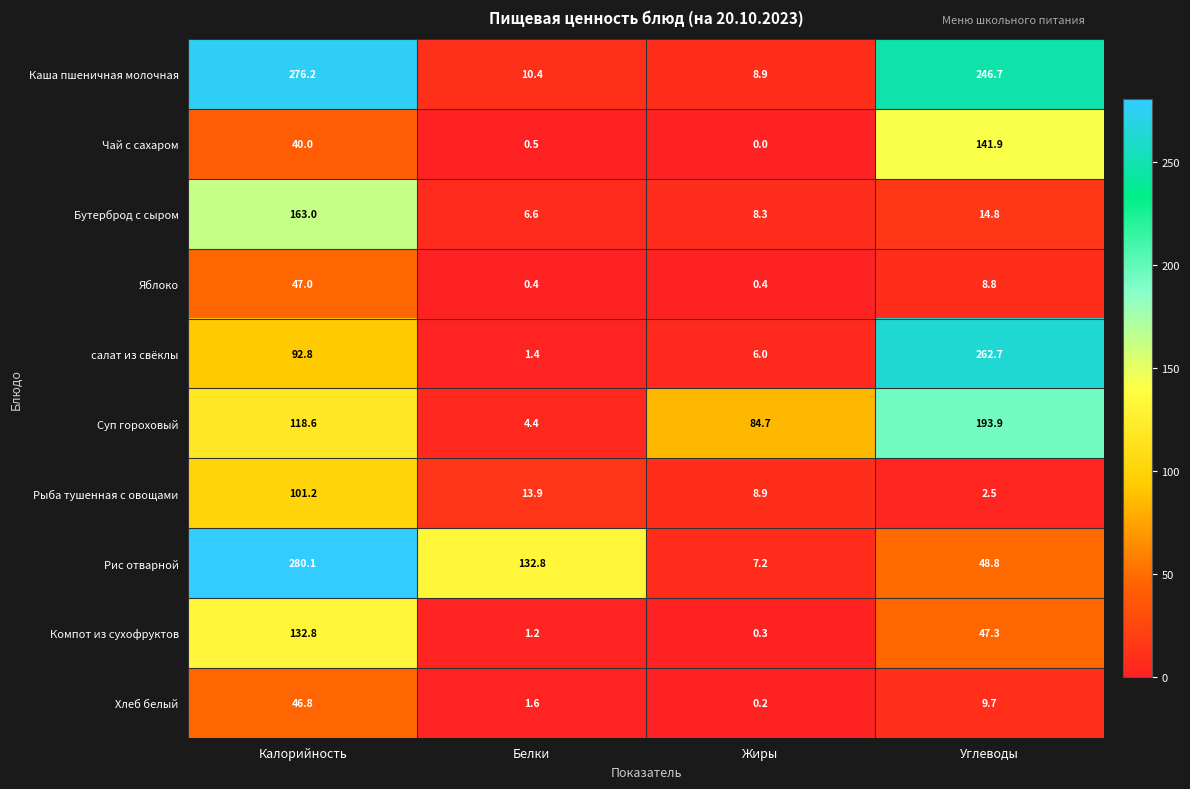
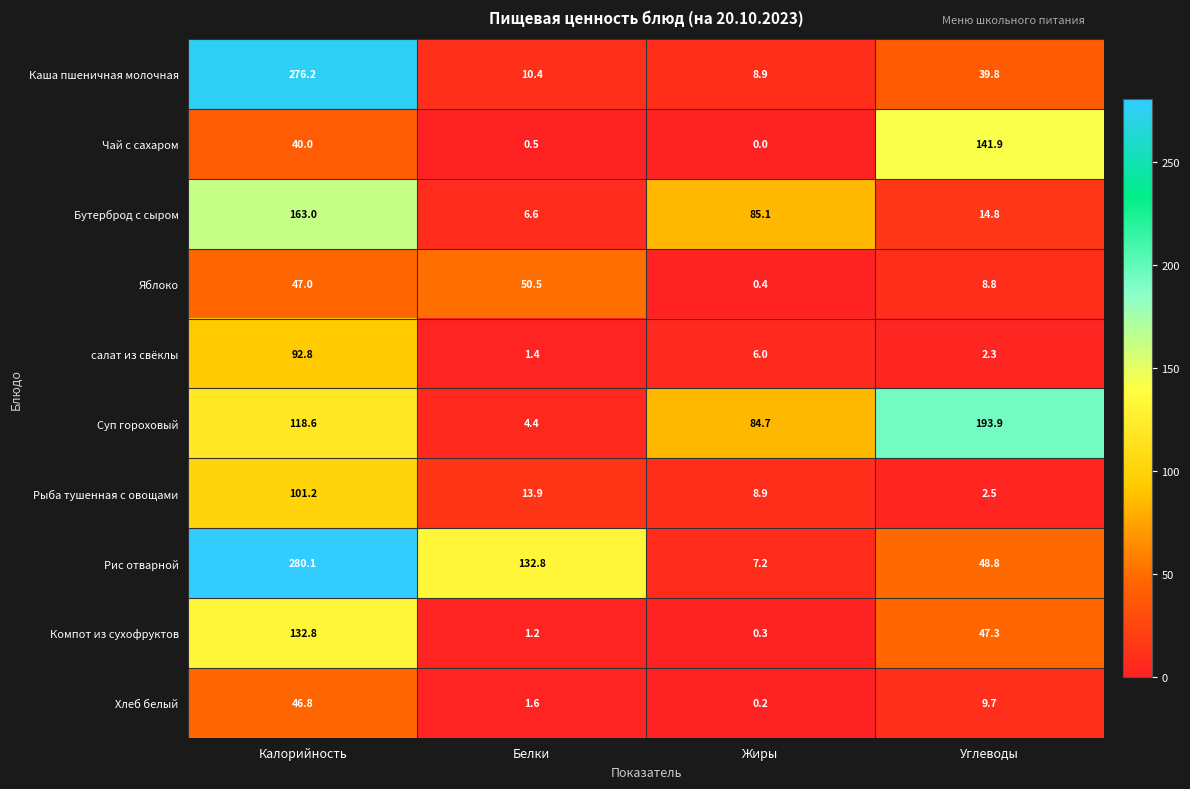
Каша пшеничная молочная, Углеводы: 246.7 -> 39.8
Бутерброд с сыром, Жиры: 8.3 -> 85.1
Яблоко, Белки: 0.4 -> 50.5
салат из свёклы, Углеводы: 262.7 -> 2.3
